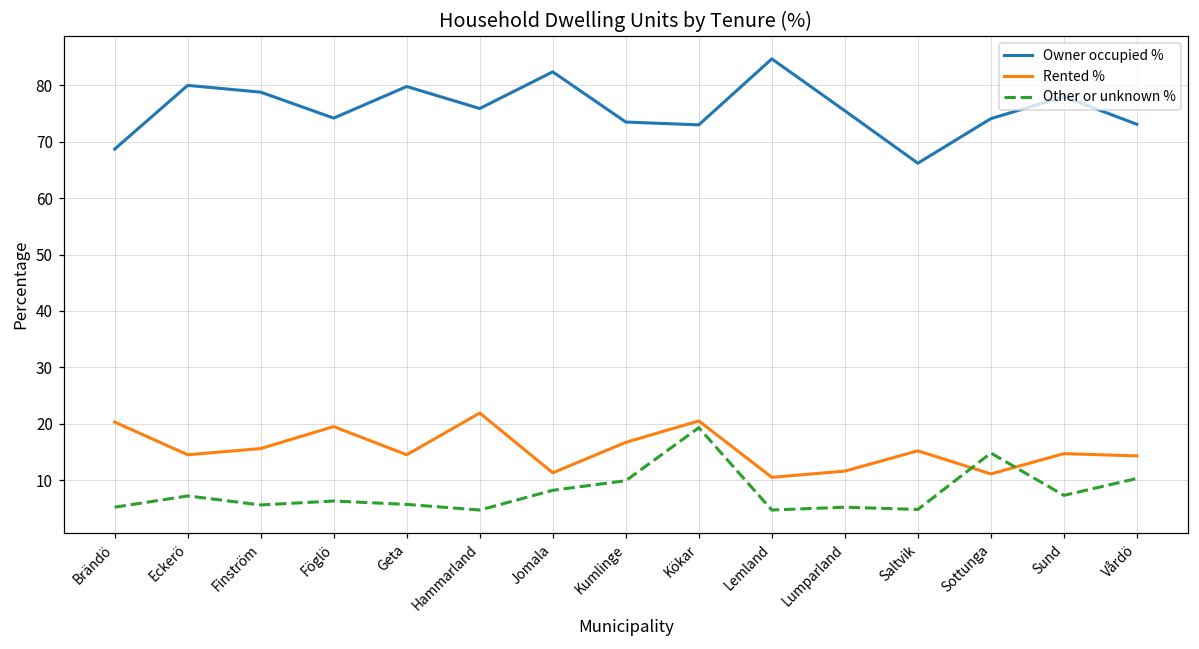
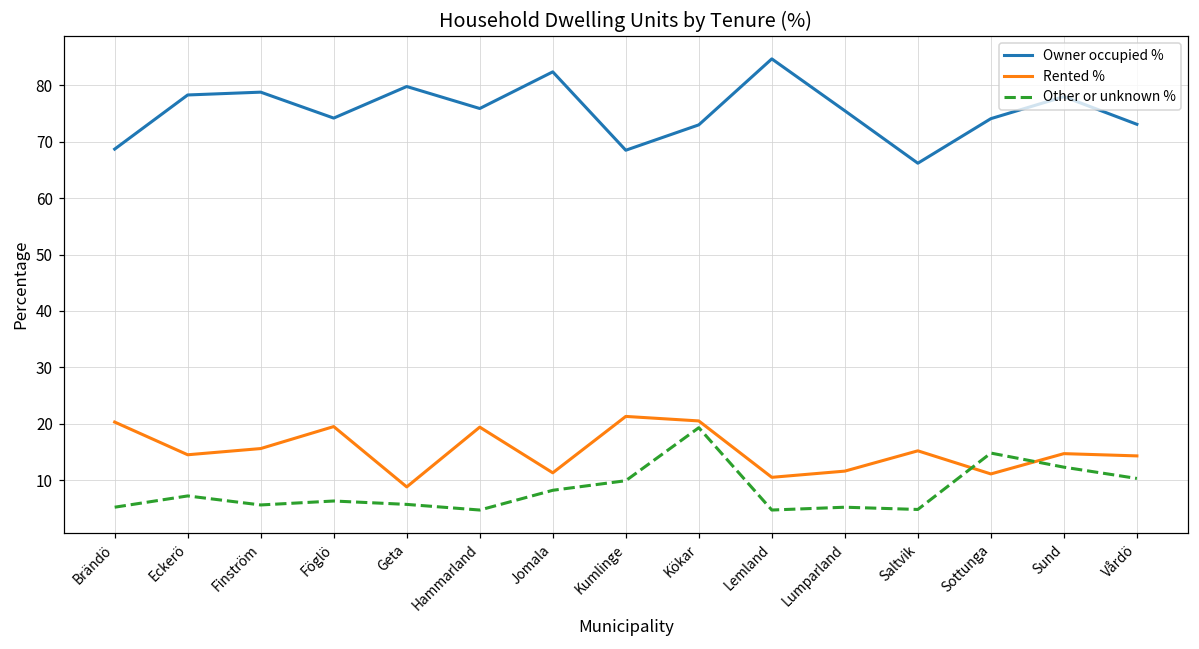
Owner occupied %, Eckerö: 80 -> 78
Rented %, Geta: 15 -> 9
Rented %, Hammarland: 22 -> 19
Owner occupied %, Kumlinge: 74 -> 69
Rented %, Kumlinge: 17 -> 21
Other or unknown %, Sund: 7 -> 12
